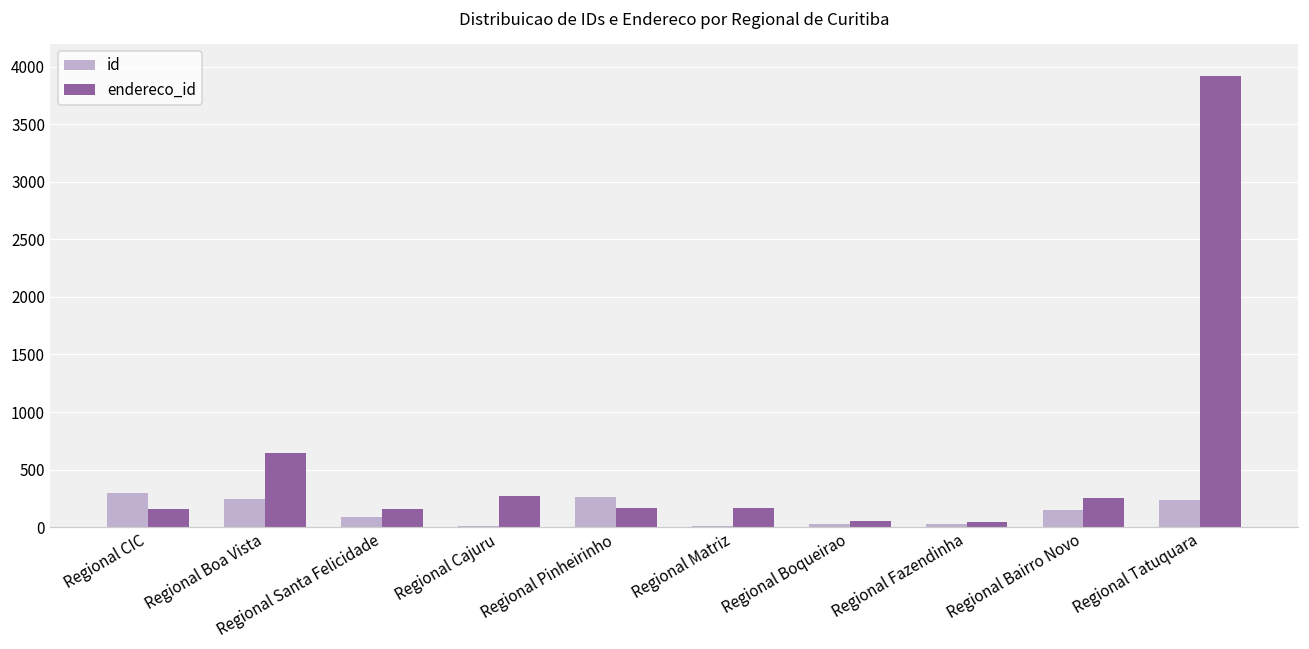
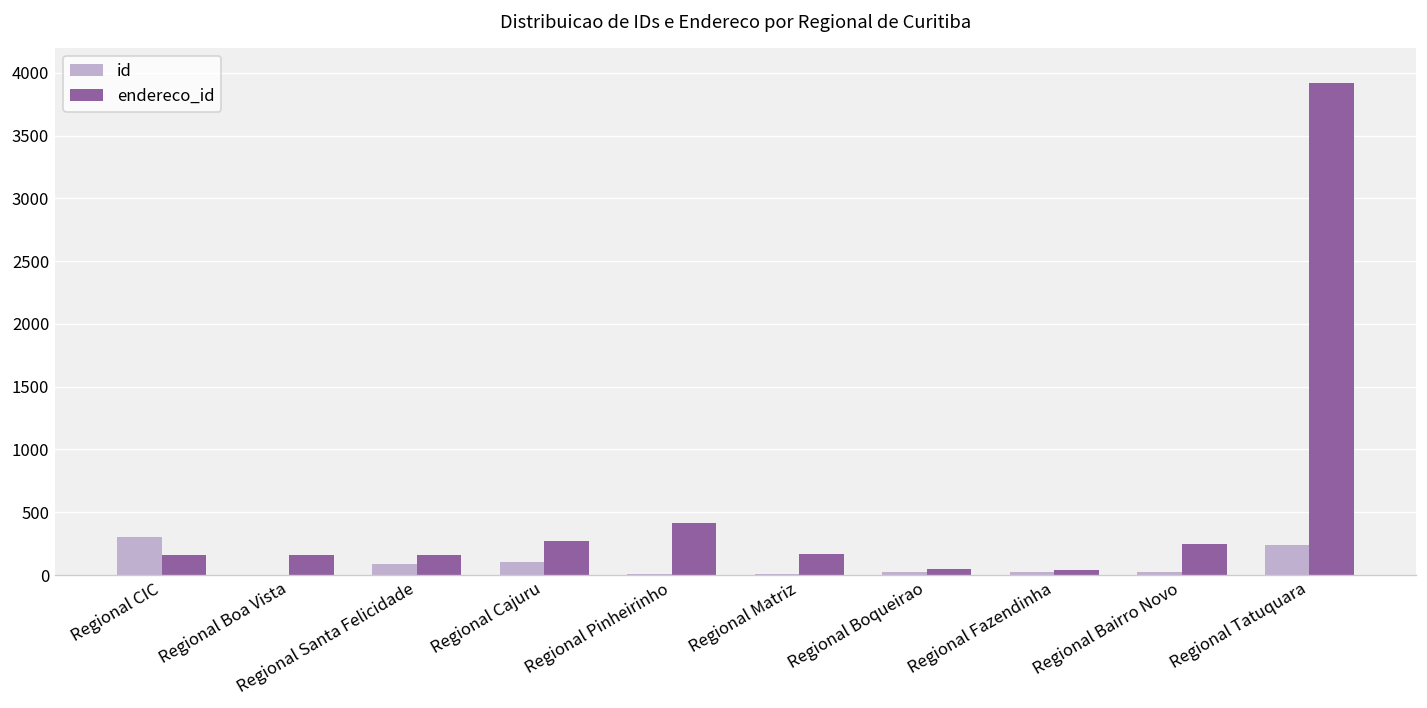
id, Regional Boa Vista: 240 -> 0
endereco_id, Regional Boa Vista: 640 -> 160
id, Regional Cajuru: 10 -> 110
id, Regional Pinheirinho: 260 -> 10
endereco_id, Regional Pinheirinho: 160 -> 410
id, Regional Bairro Novo: 150 -> 30
